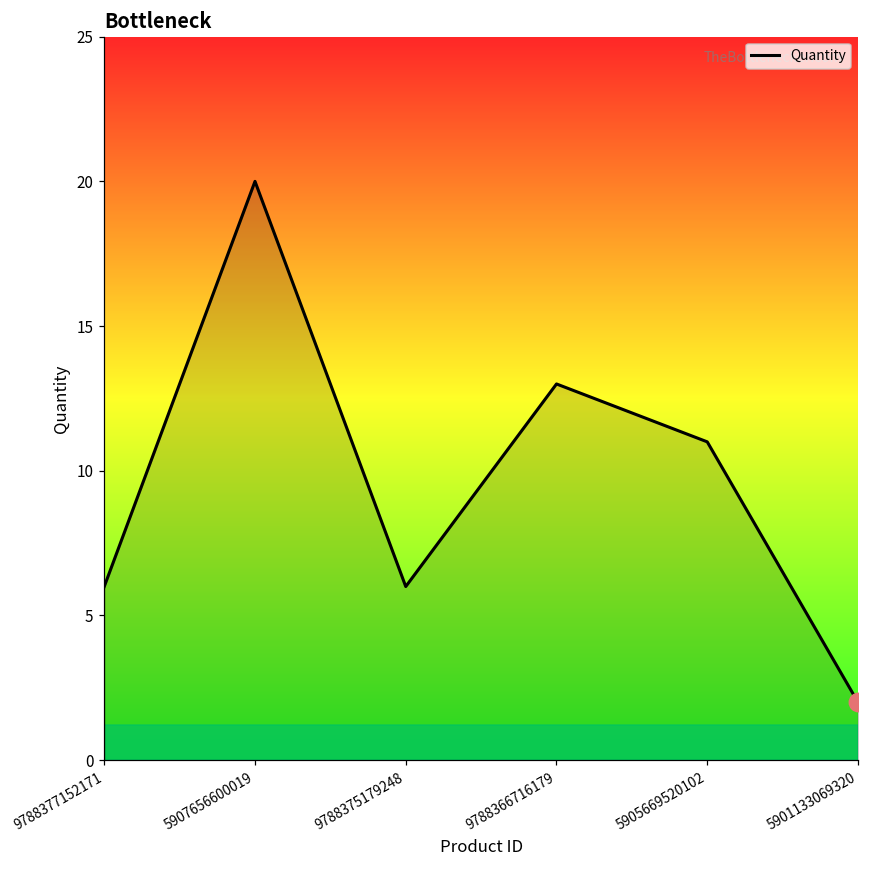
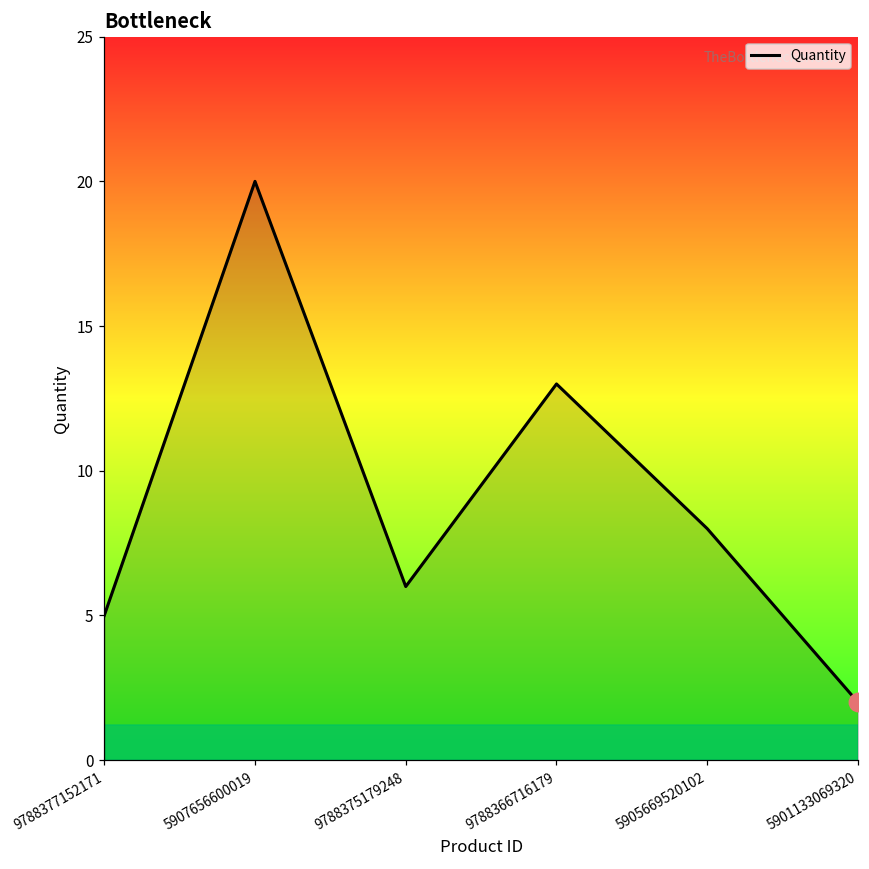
Quantity, 9788377152171: 6 -> 5
Quantity, 5905669520102: 11 -> 8
